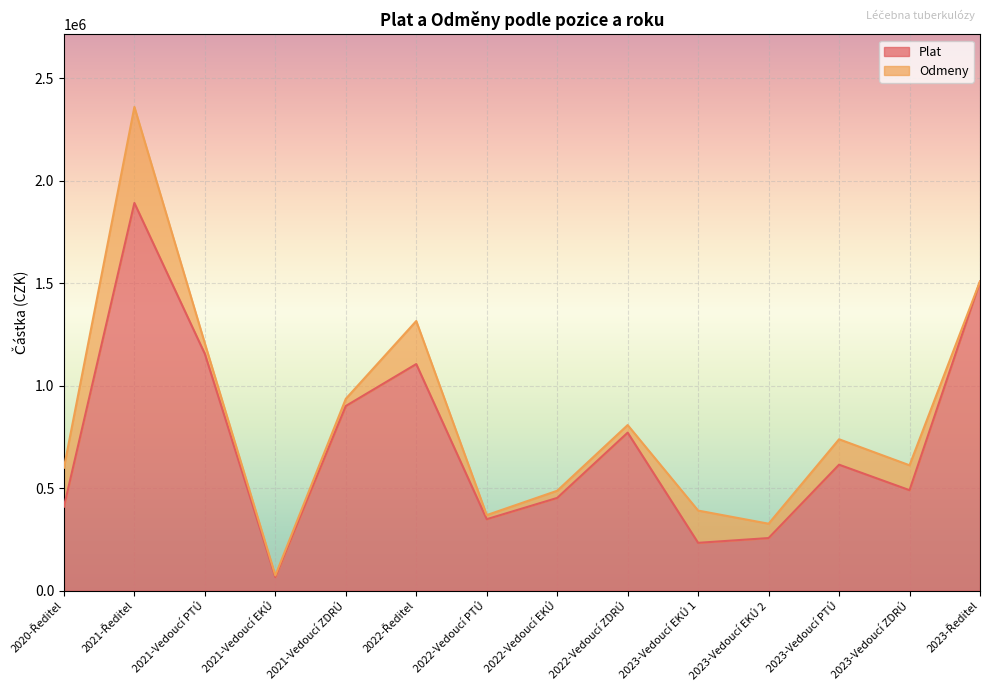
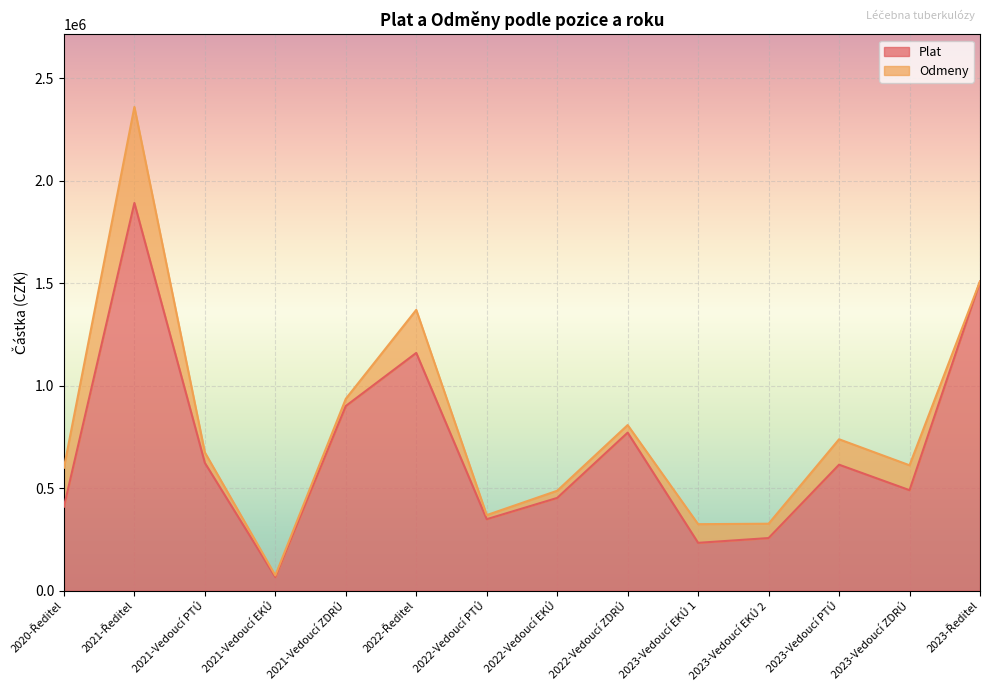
Plat, 2021-Vedoucí PTÚ: 1160000 -> 620000
Plat, 2022-Ředitel: 1110000 -> 1160000
Odmeny, 2023-Vedoucí EKÚ 1: 160000 -> 90000
